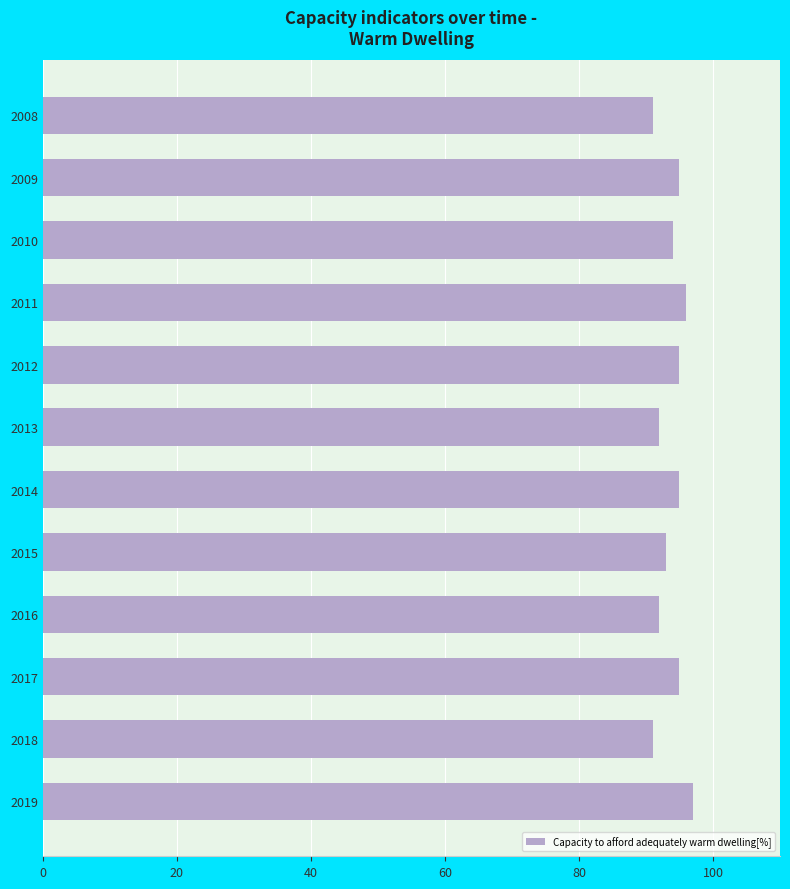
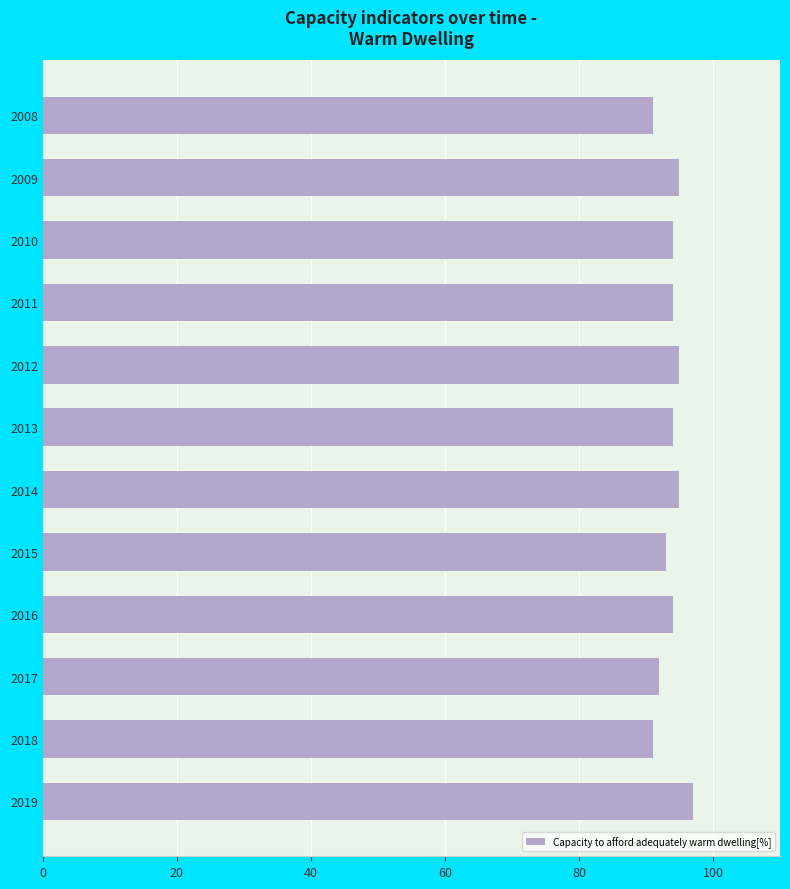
2011: 96 -> 94
2013: 92 -> 94
2016: 92 -> 94
2017: 95 -> 92
